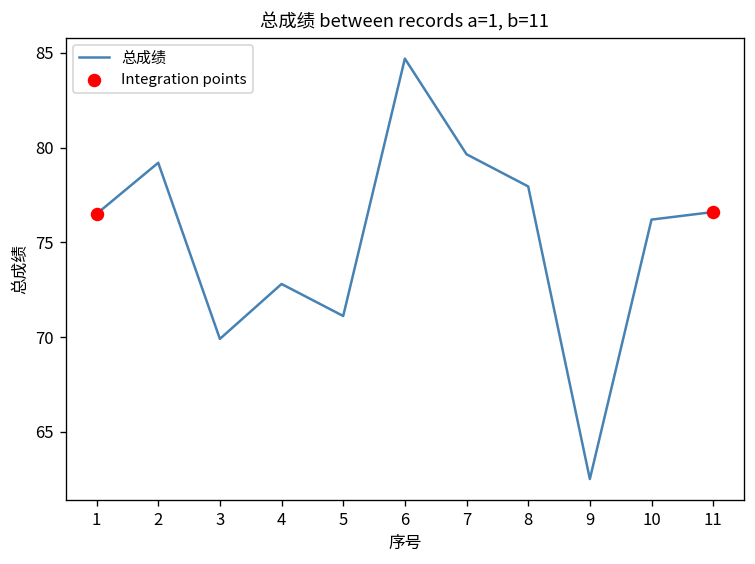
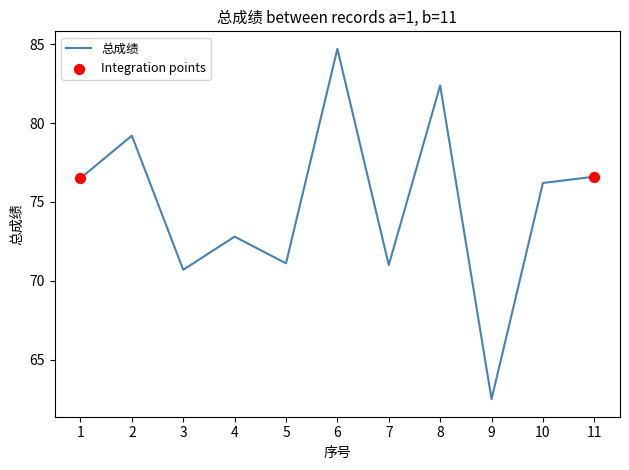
总成绩, 3: 69.9 -> 70.7
总成绩, 7: 79.7 -> 71.0
总成绩, 8: 78.0 -> 82.4
